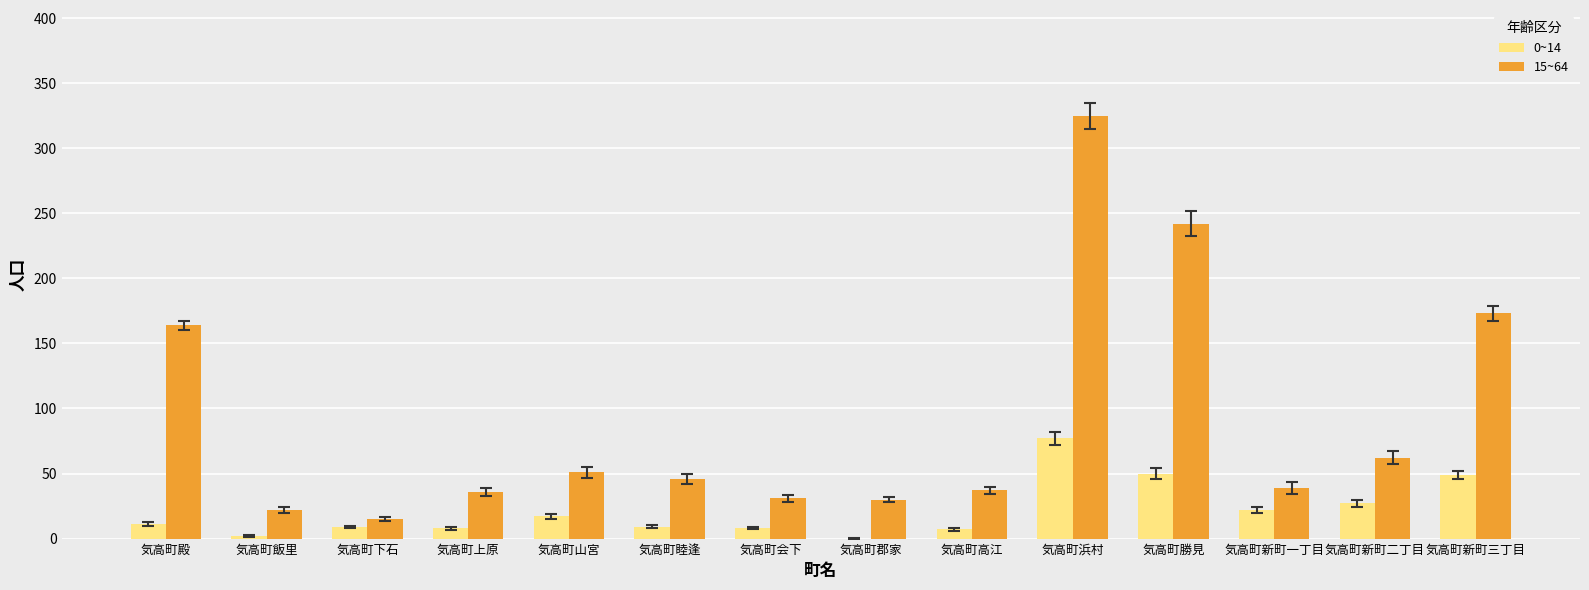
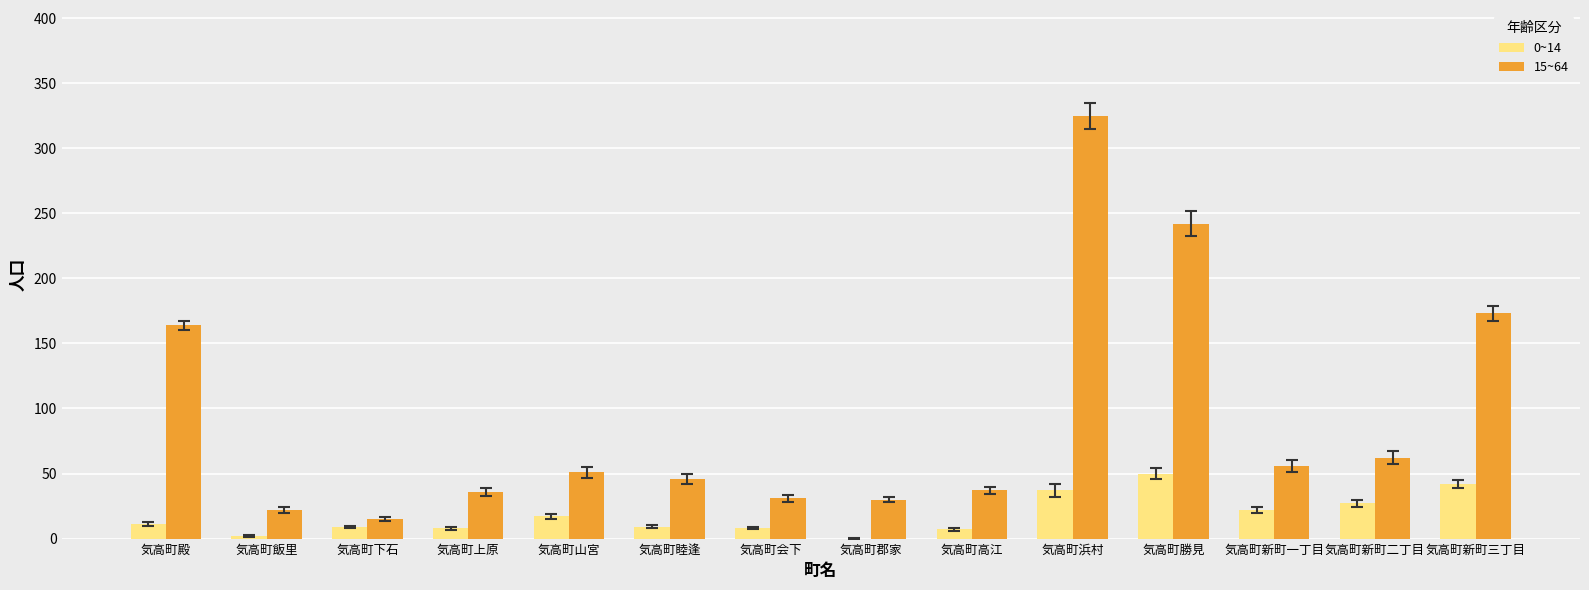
0~14, 気高町浜村: 77 -> 37
15~64, 気高町新町一丁目: 39 -> 56
0~14, 気高町新町三丁目: 49 -> 42
